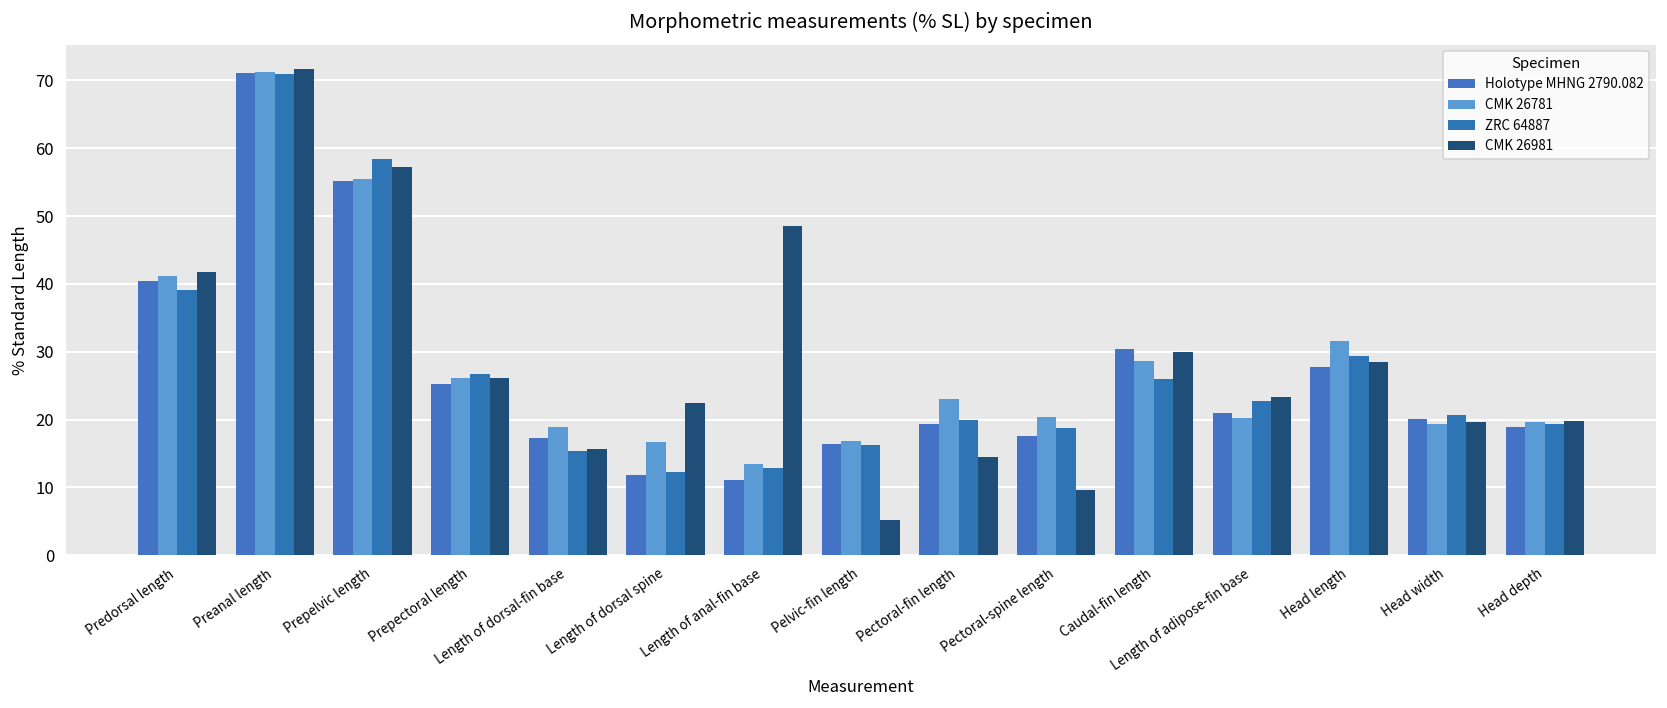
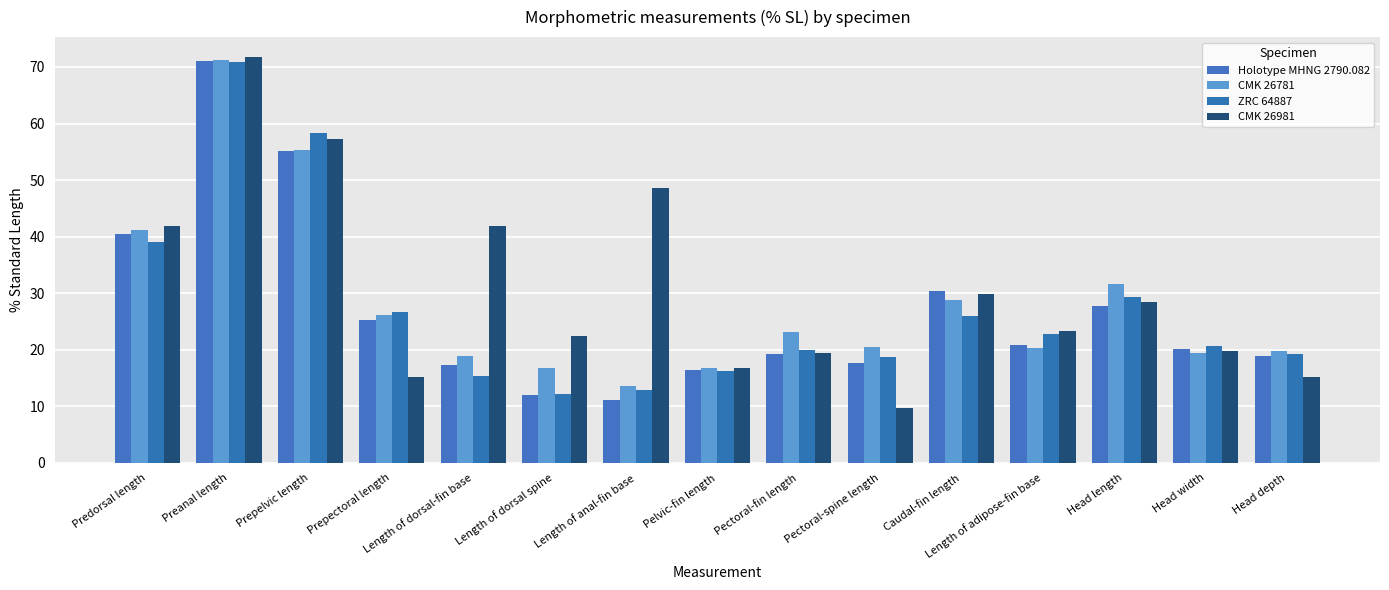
CMK 26981, Prepectoral length: 26 -> 15
CMK 26981, Length of dorsal-fin base: 16 -> 42
CMK 26981, Pelvic-fin length: 5 -> 17
CMK 26981, Pectoral-fin length: 15 -> 19
CMK 26981, Head depth: 20 -> 15
